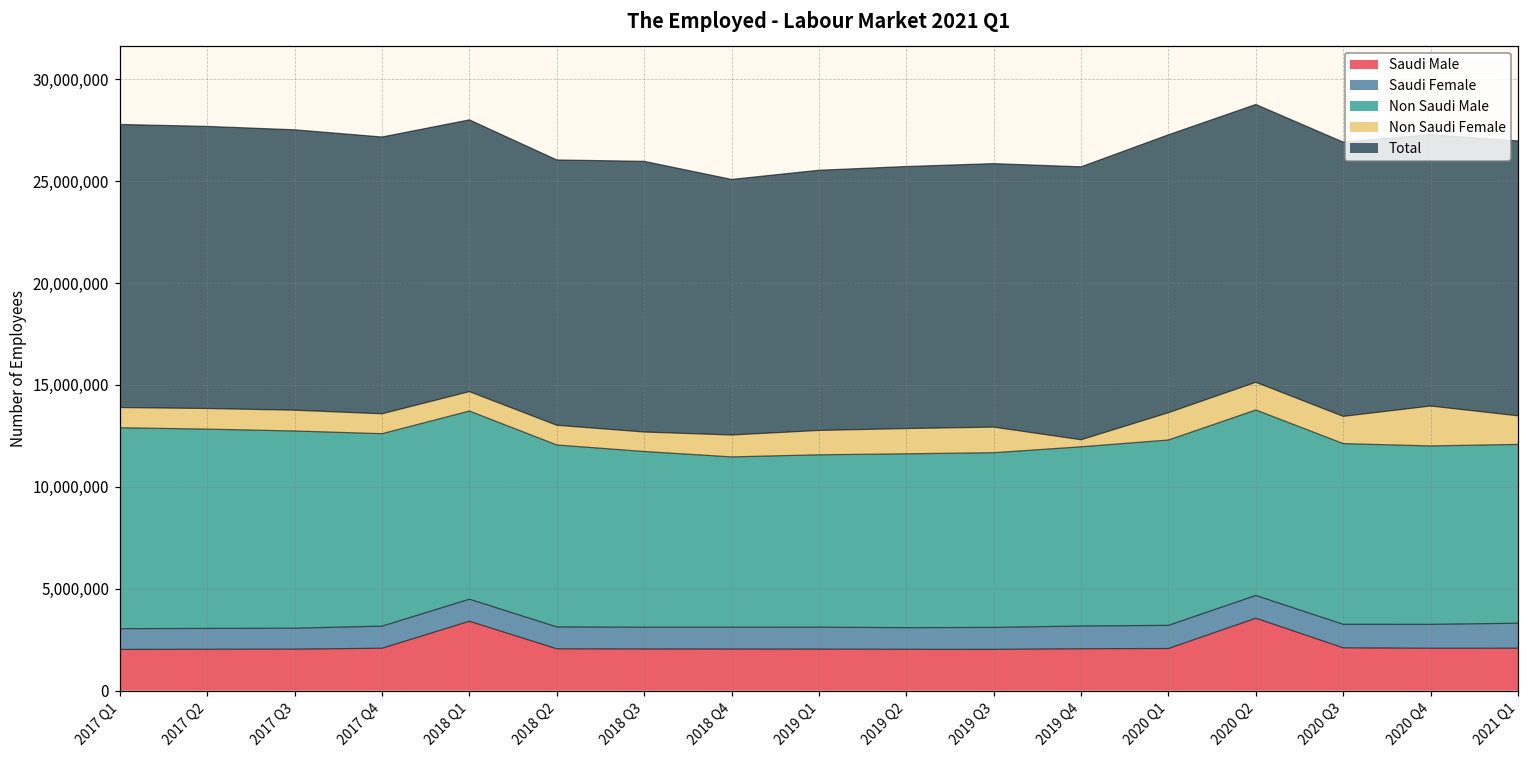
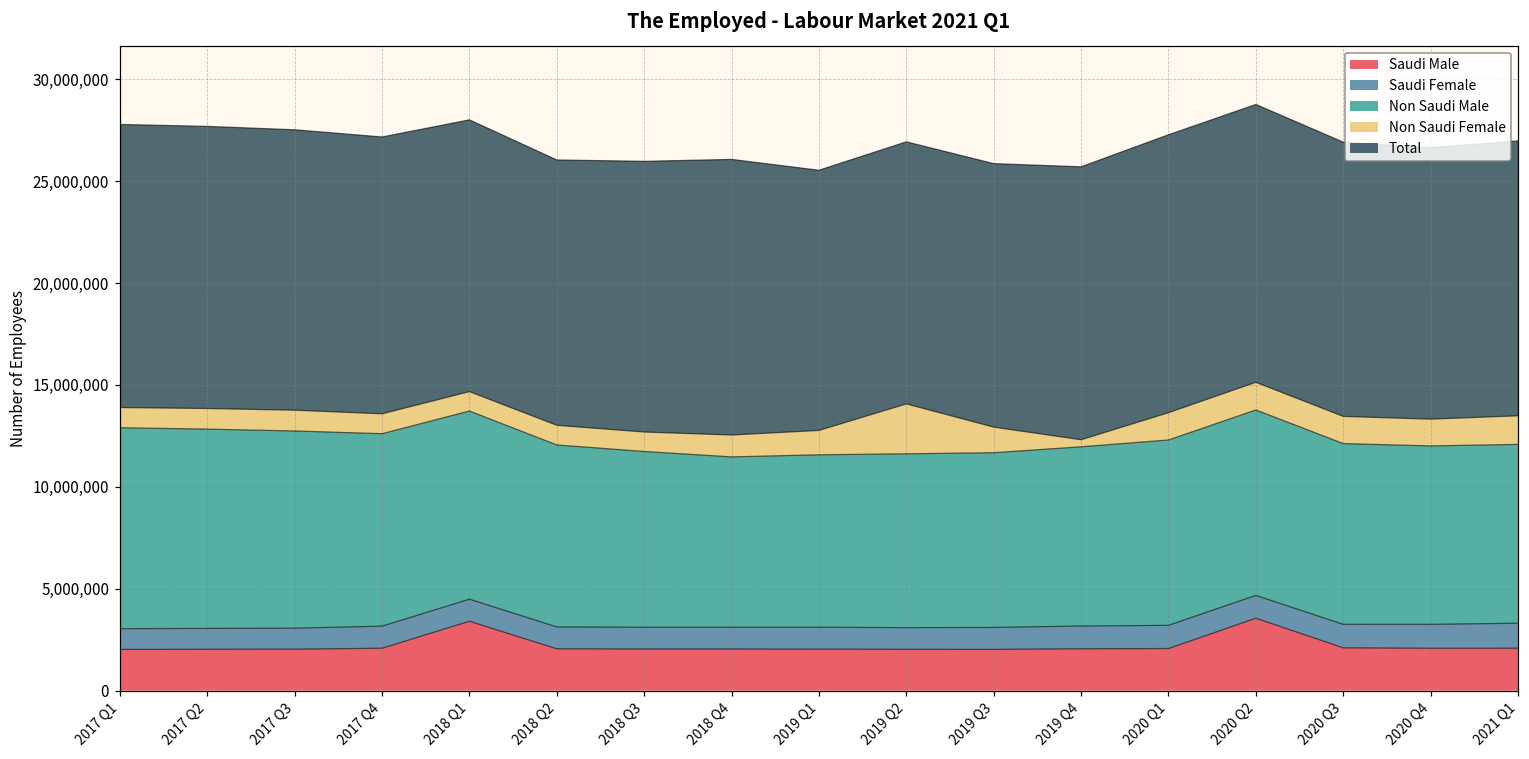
Total, 2018 Q4: 12,500,000 -> 13,500,000
Non Saudi Female, 2019 Q2: 1,200,000 -> 2,400,000
Non Saudi Female, 2020 Q4: 2,000,000 -> 1,300,000
